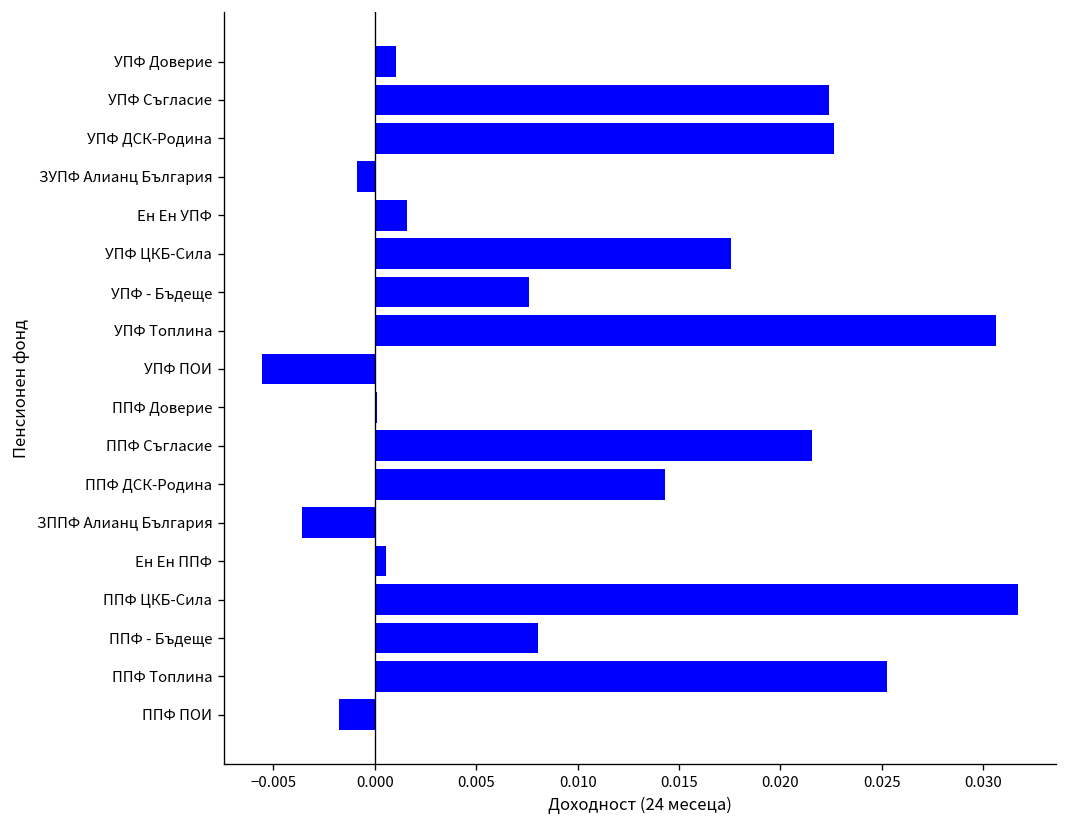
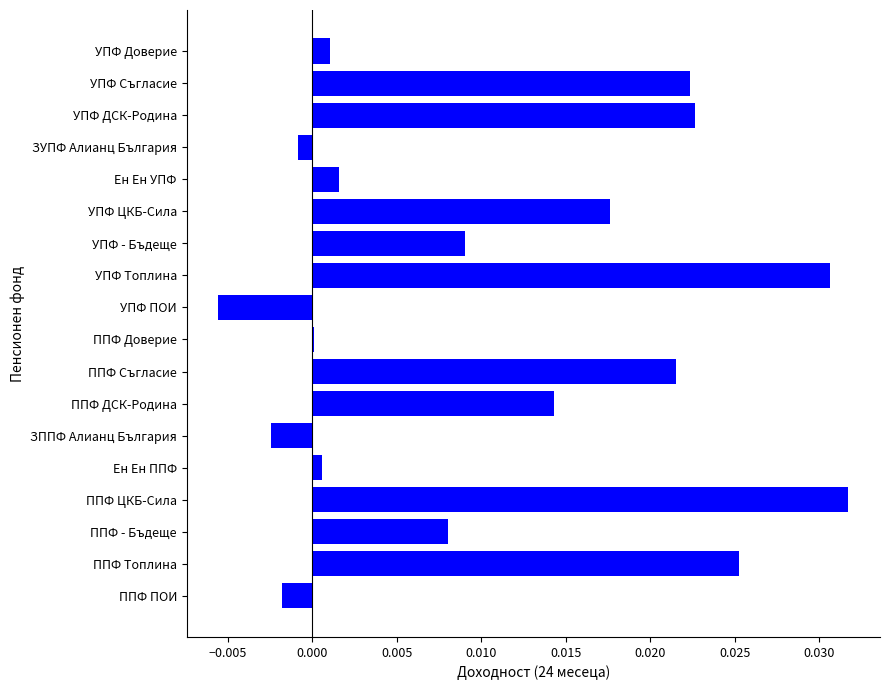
УПФ - Бъдеще: 0.0076 -> 0.0090
ЗППФ Алианц България: -0.0036 -> -0.0025
